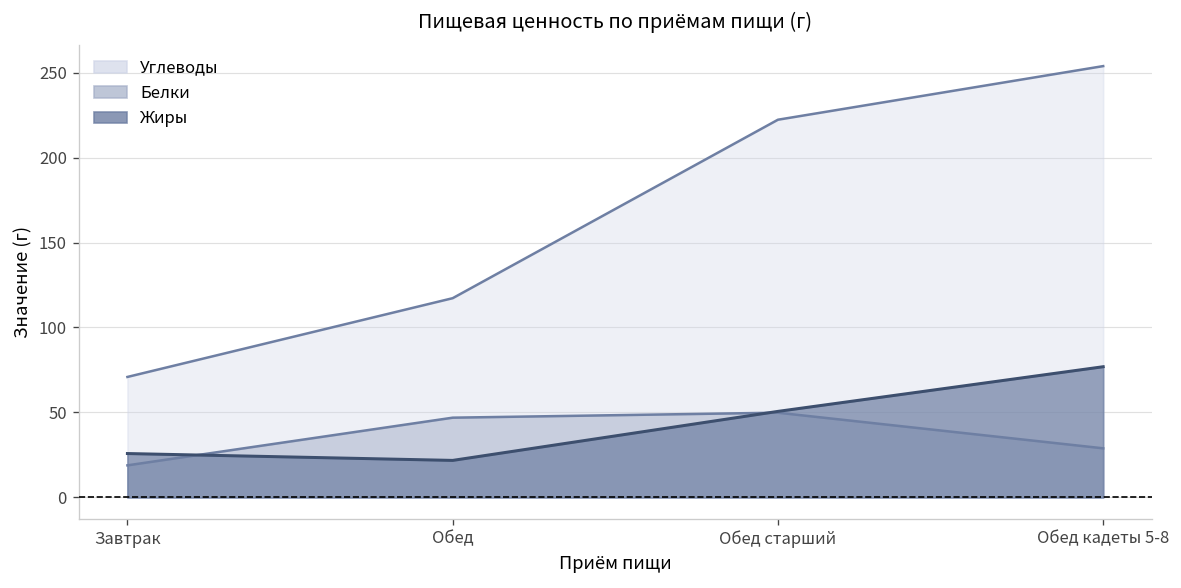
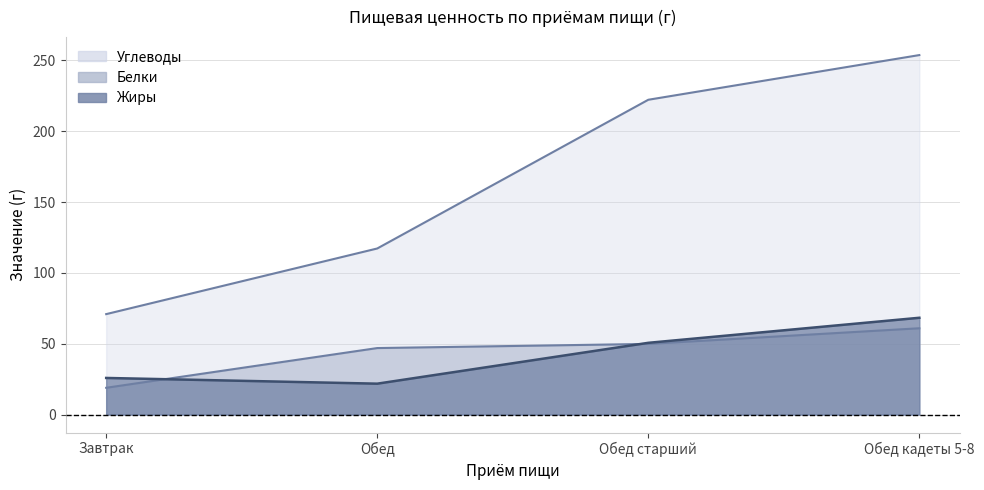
Белки, Обед кадеты 5-8: 29 -> 61
Жиры, Обед кадеты 5-8: 77 -> 68
